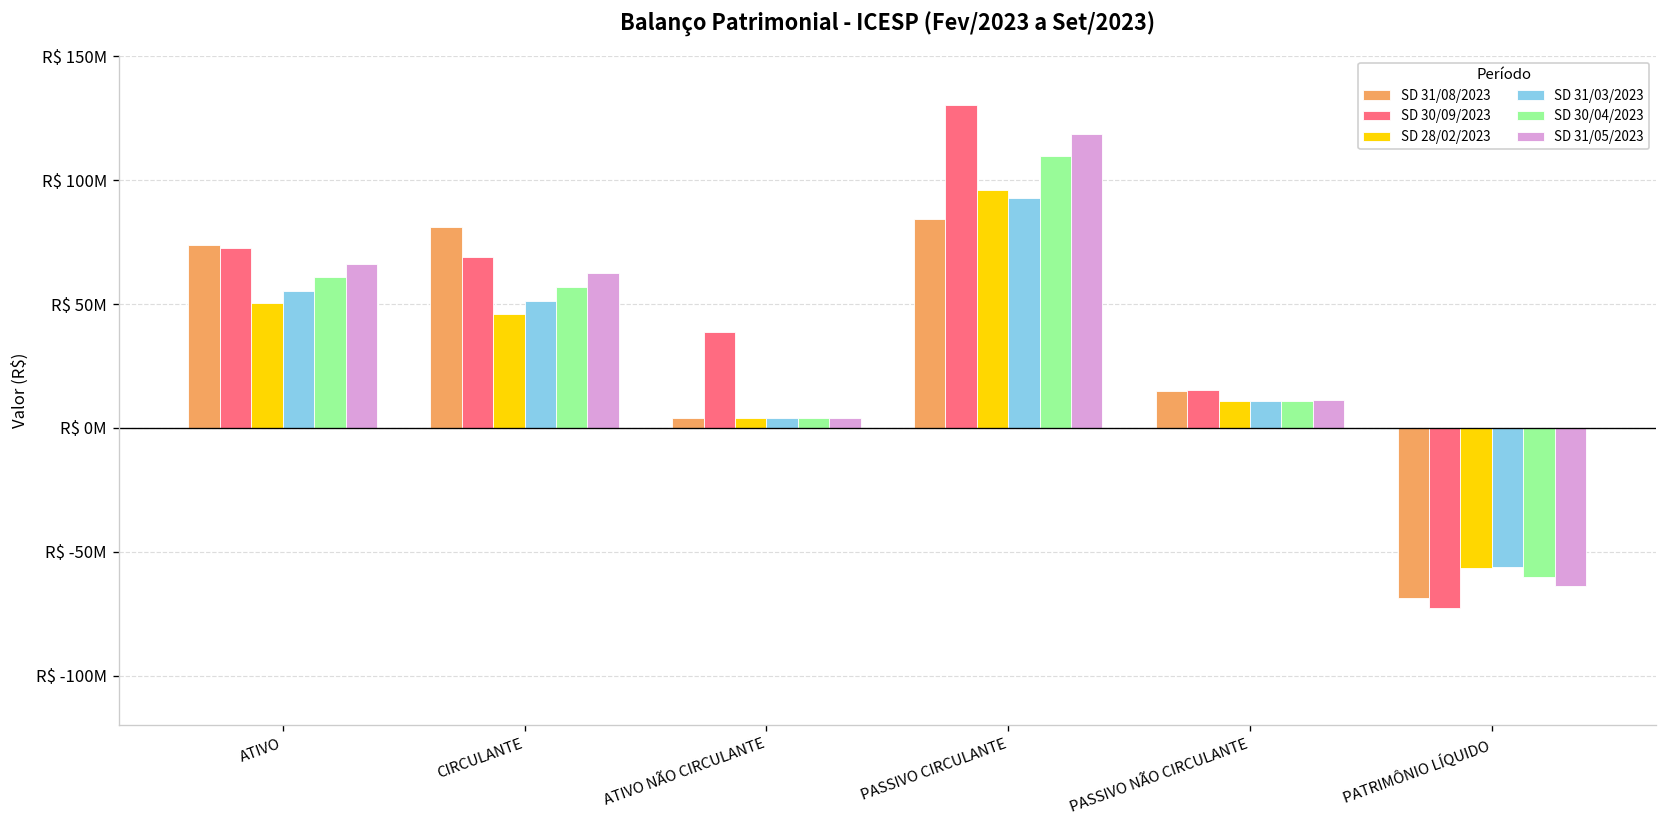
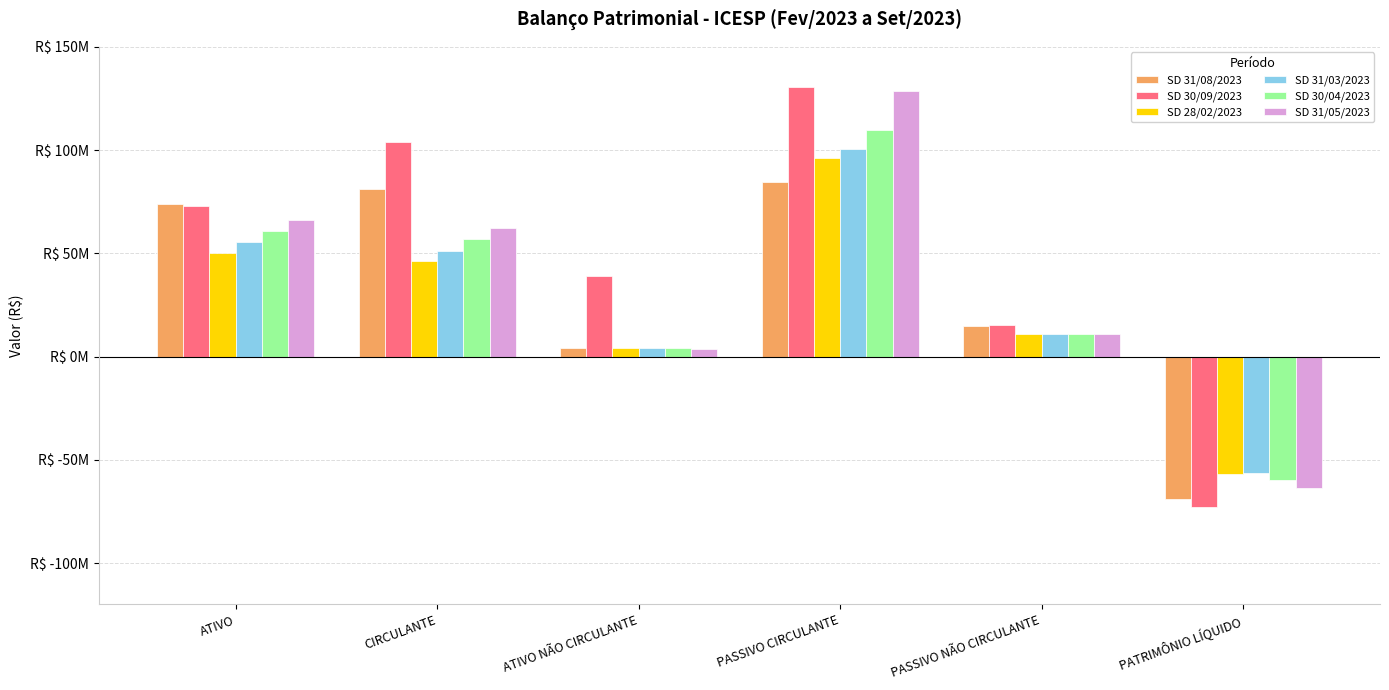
SD 30/09/2023, CIRCULANTE: R$ 69000000 -> R$ 104000000
SD 31/03/2023, PASSIVO CIRCULANTE: R$ 93000000 -> R$ 101000000
SD 31/05/2023, PASSIVO CIRCULANTE: R$ 119000000 -> R$ 129000000
